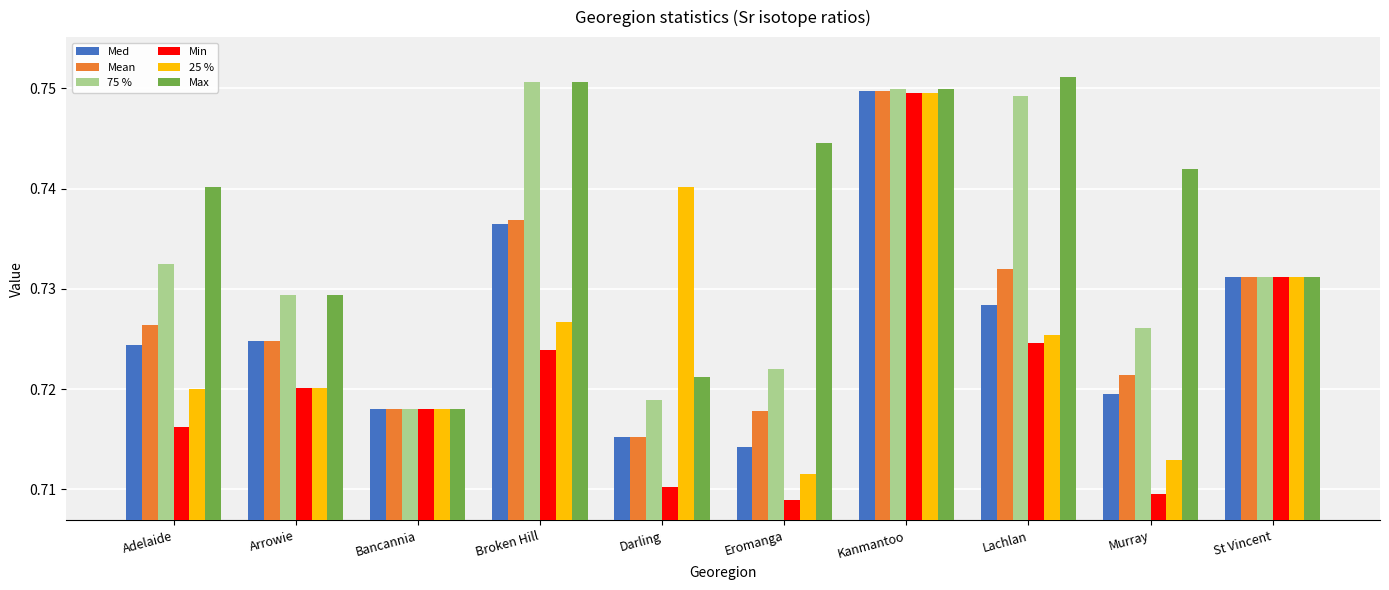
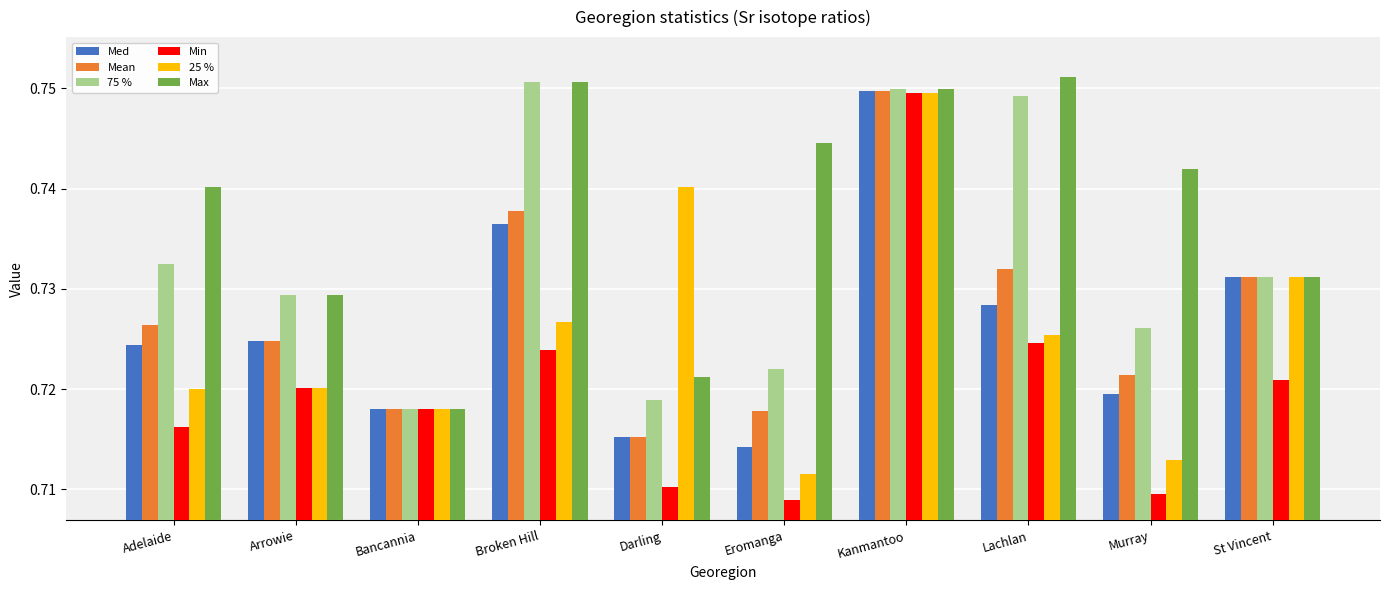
Mean, Broken Hill: 0.7369 -> 0.7378
Min, St Vincent: 0.7312 -> 0.7209
